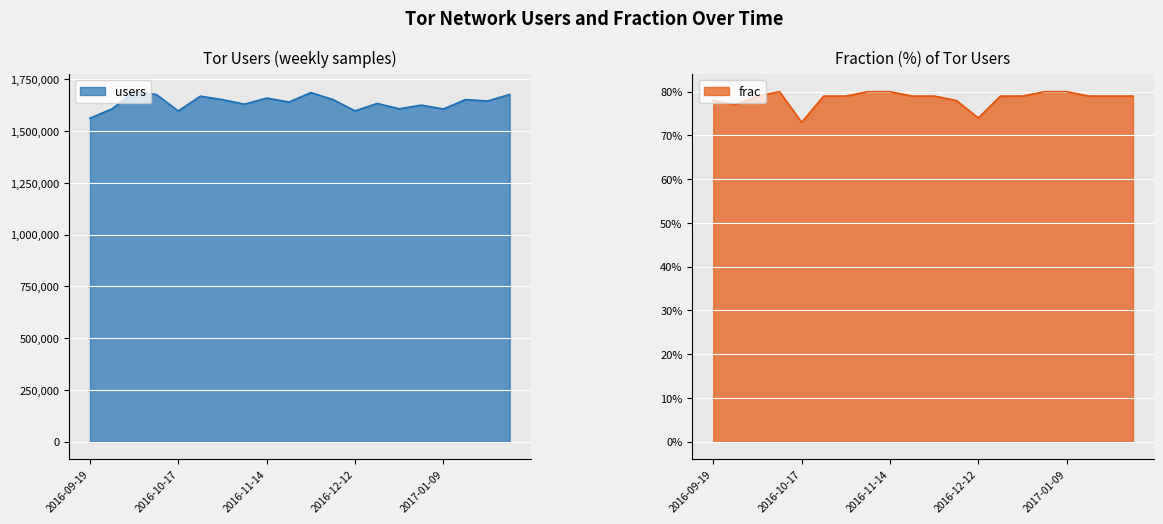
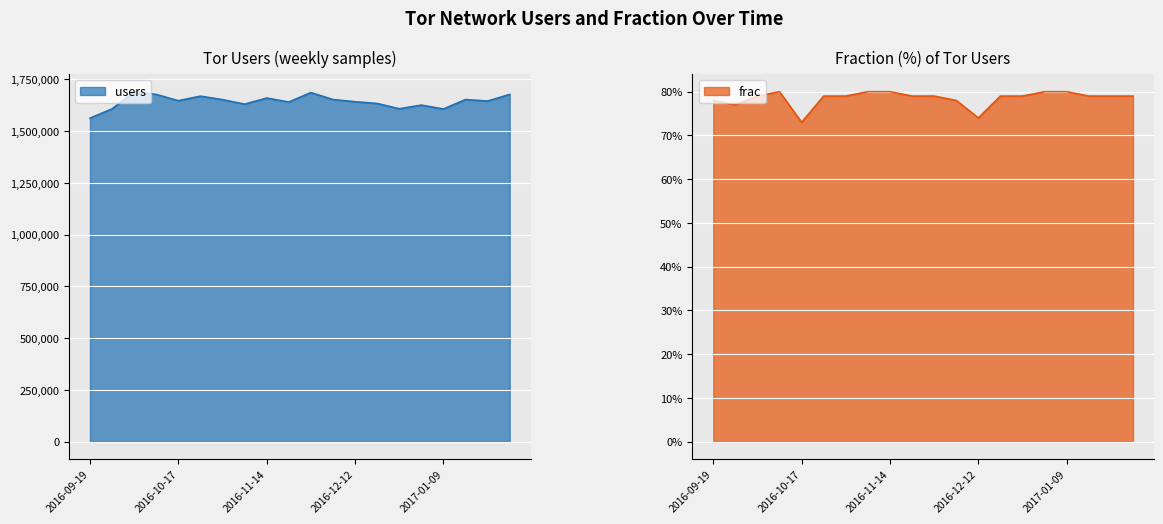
Tor Users (weekly samples), 2016-10-17: 1,600,000 -> 1,650,000
Tor Users (weekly samples), 2016-12-12: 1,600,000 -> 1,640,000
